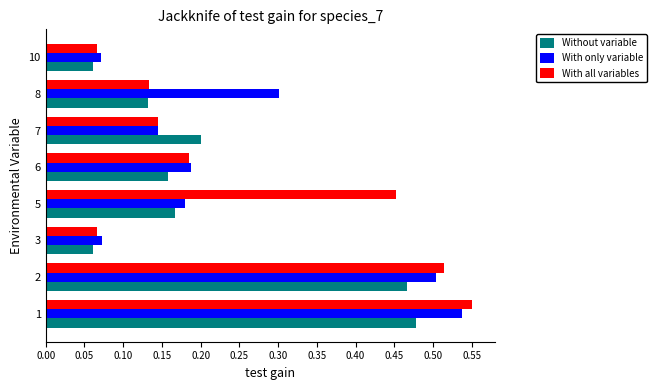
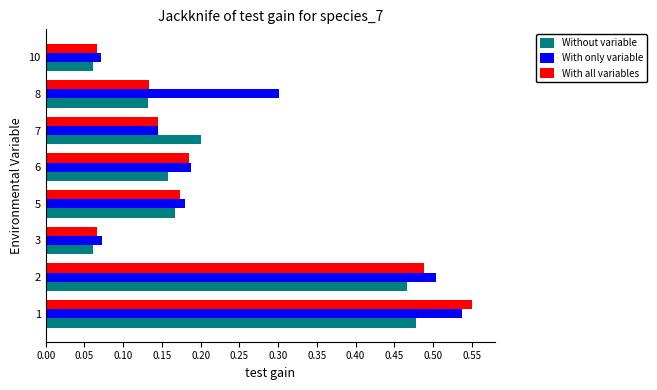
With all variables, 5: 0.45 -> 0.17
With all variables, 2: 0.51 -> 0.49
